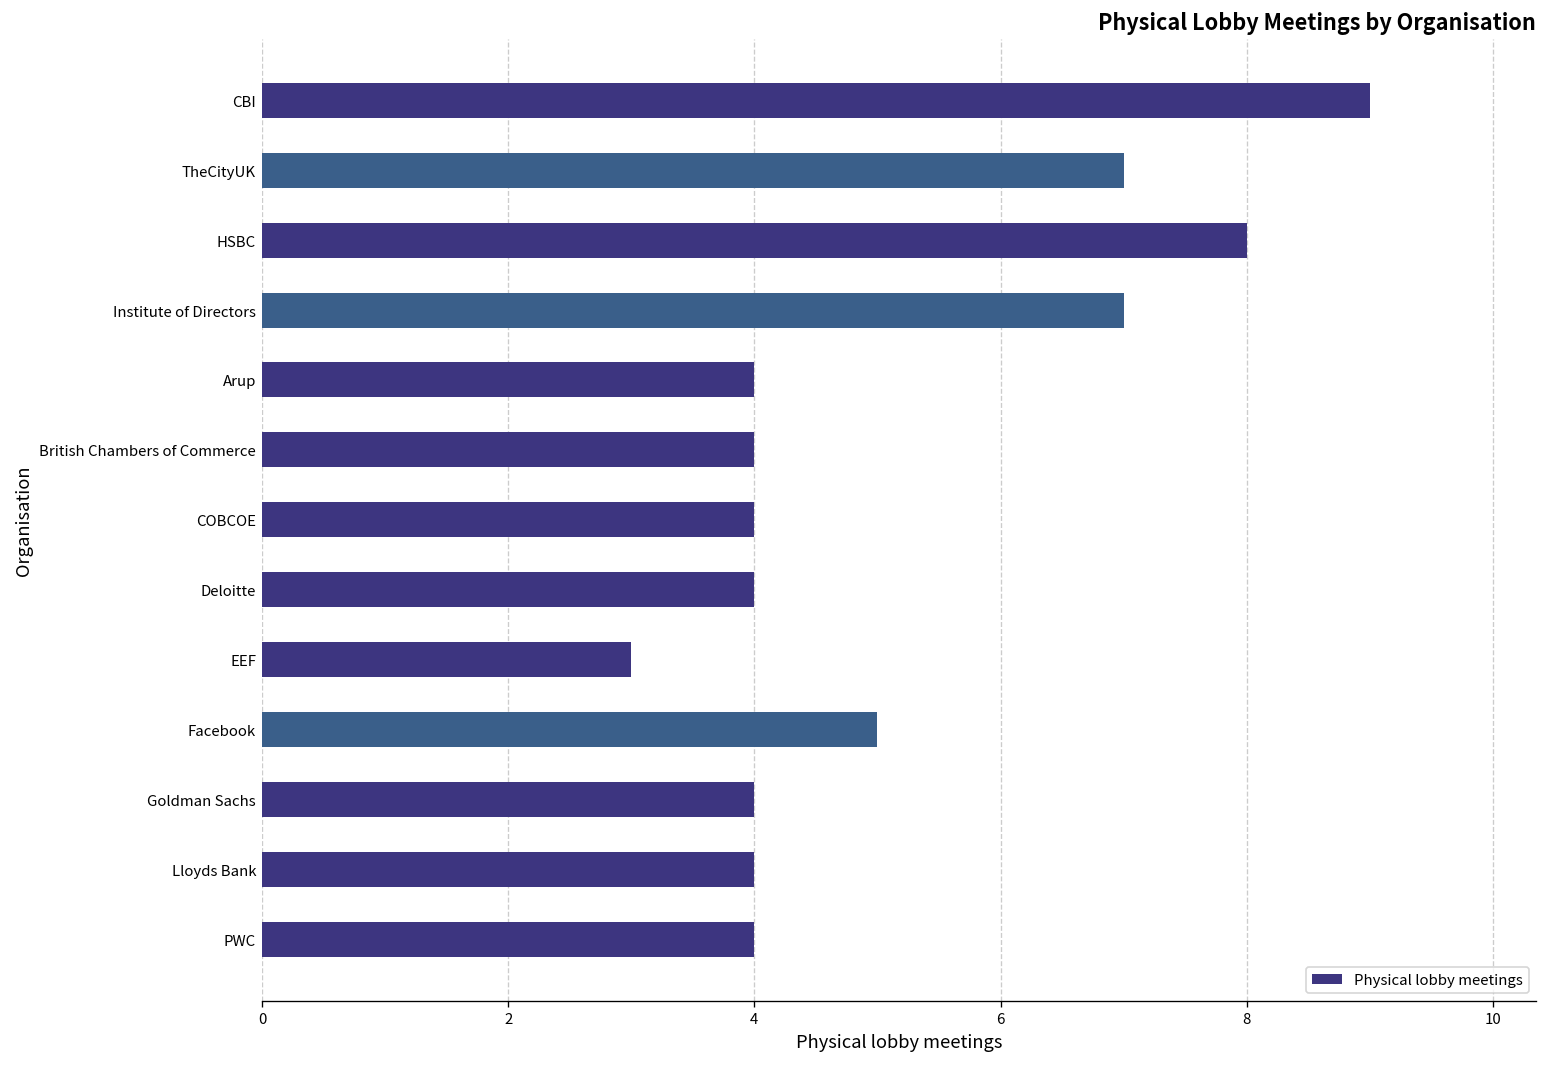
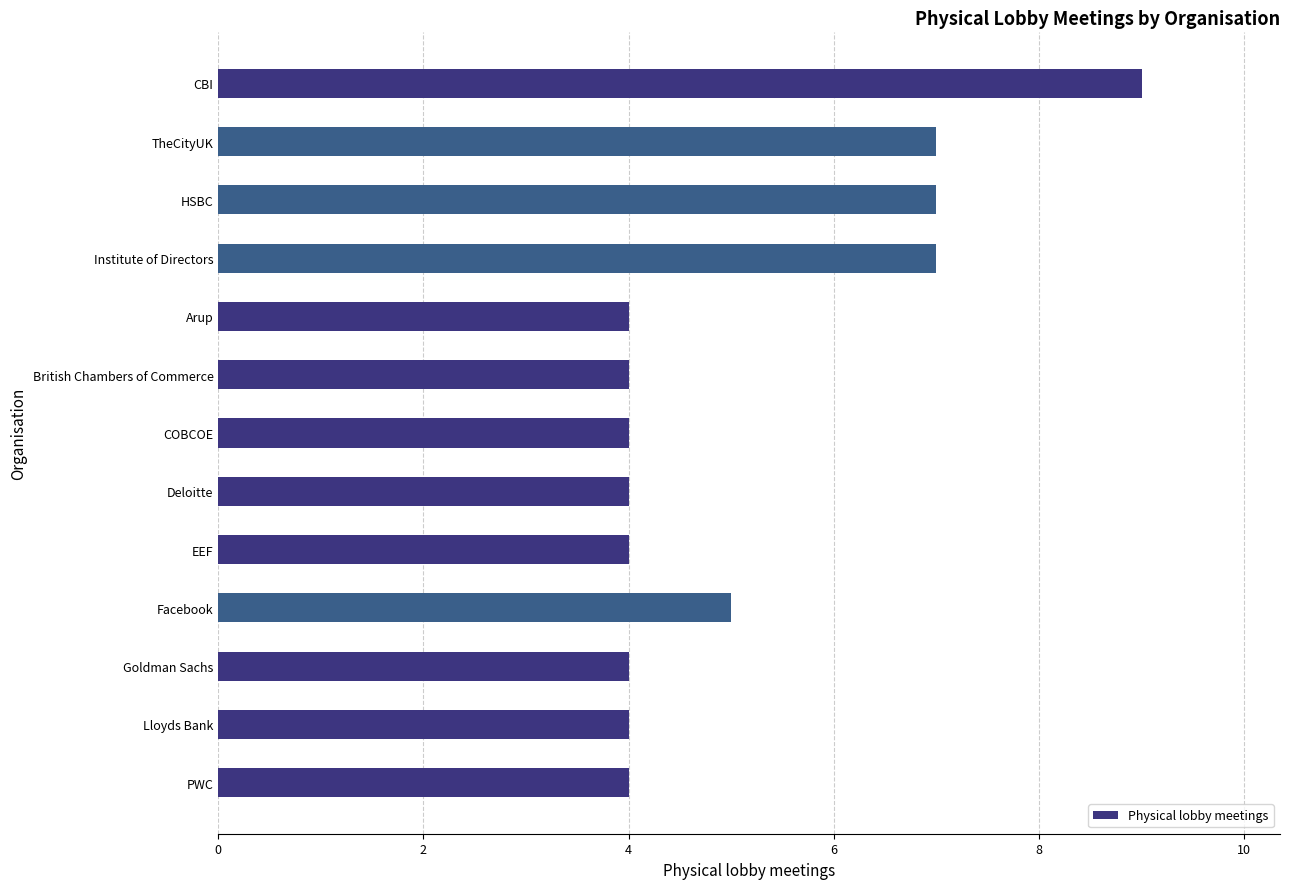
HSBC: 8 -> 7
EEF: 3 -> 4
